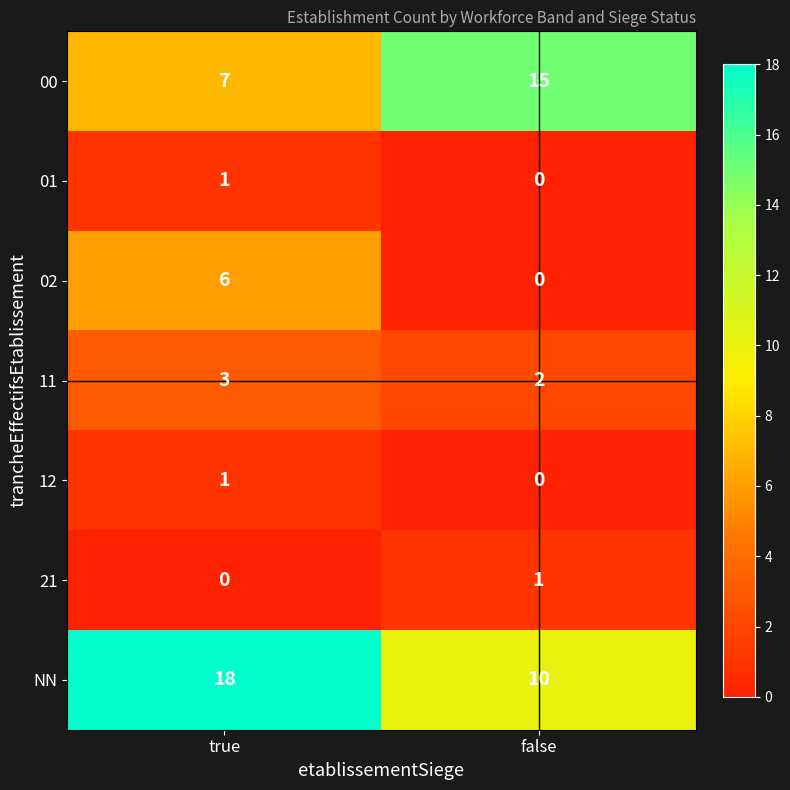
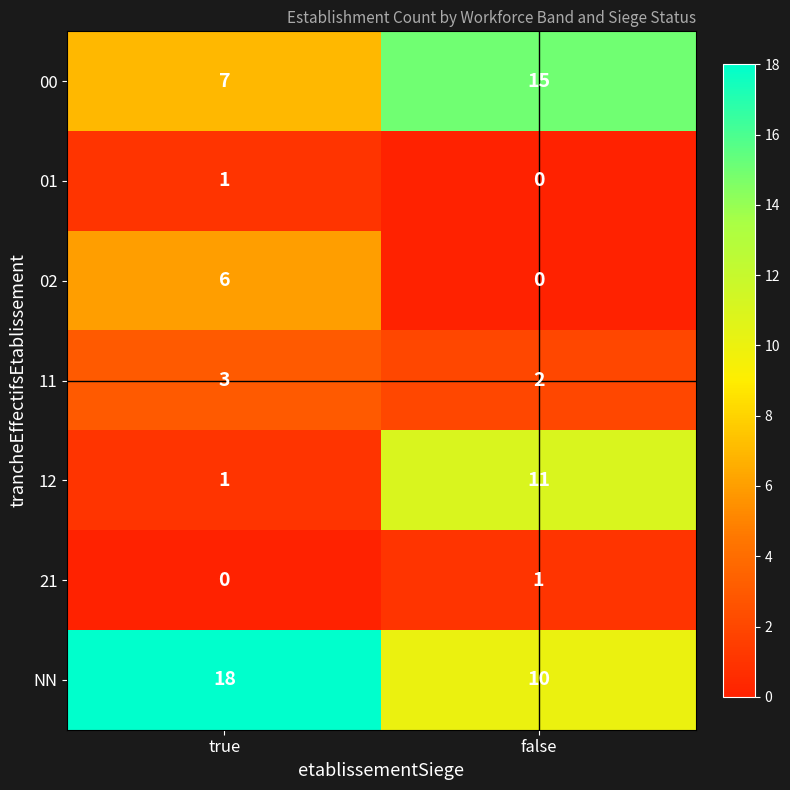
12, false: 0 -> 11
